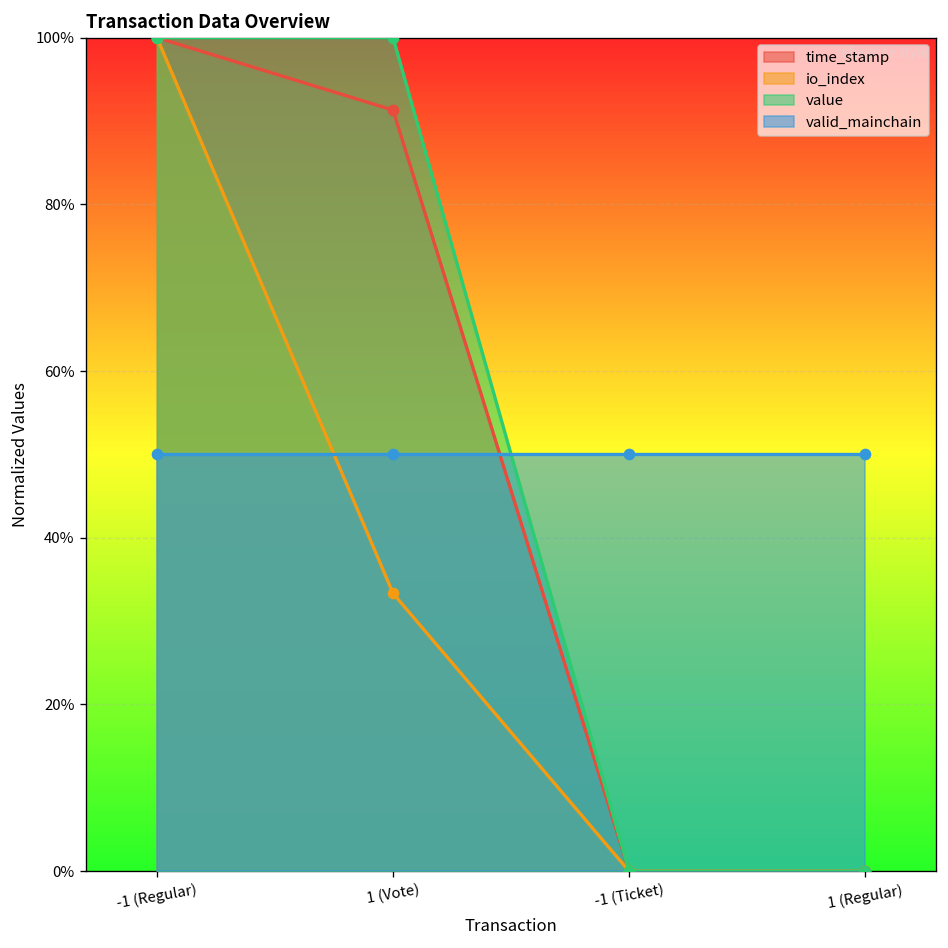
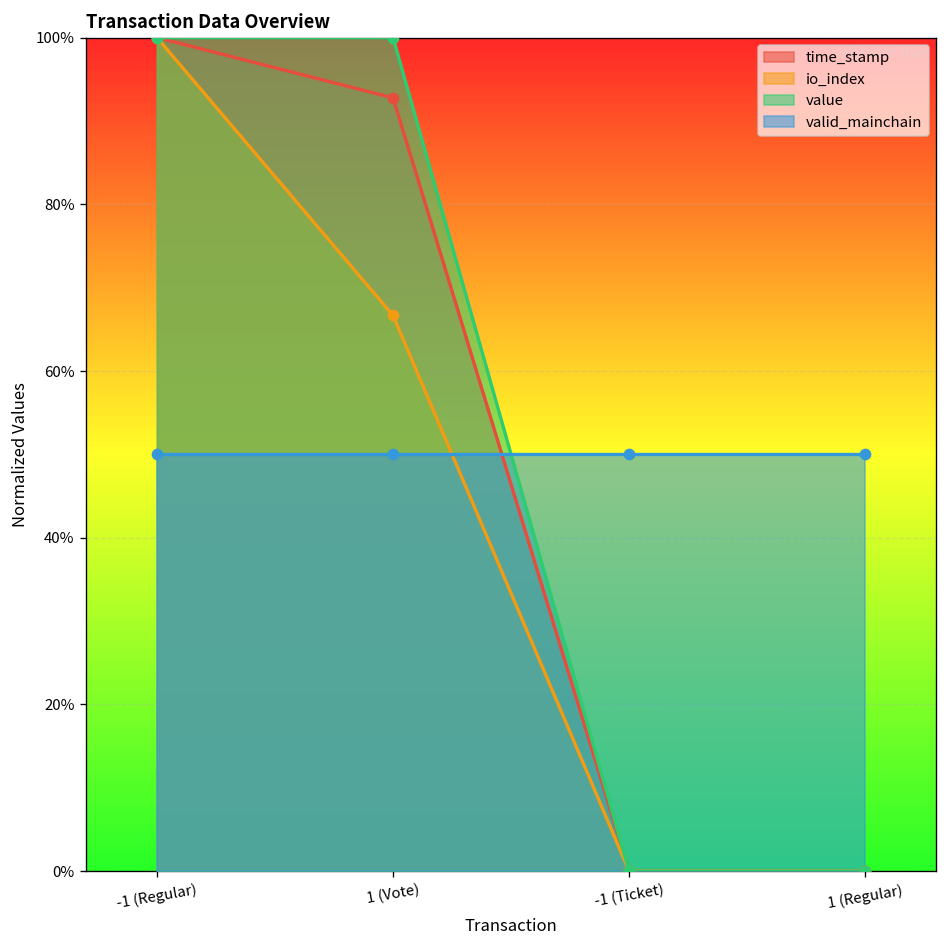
time_stamp, 1 (Vote): 91% -> 93%
io_index, 1 (Vote): 33% -> 67%
